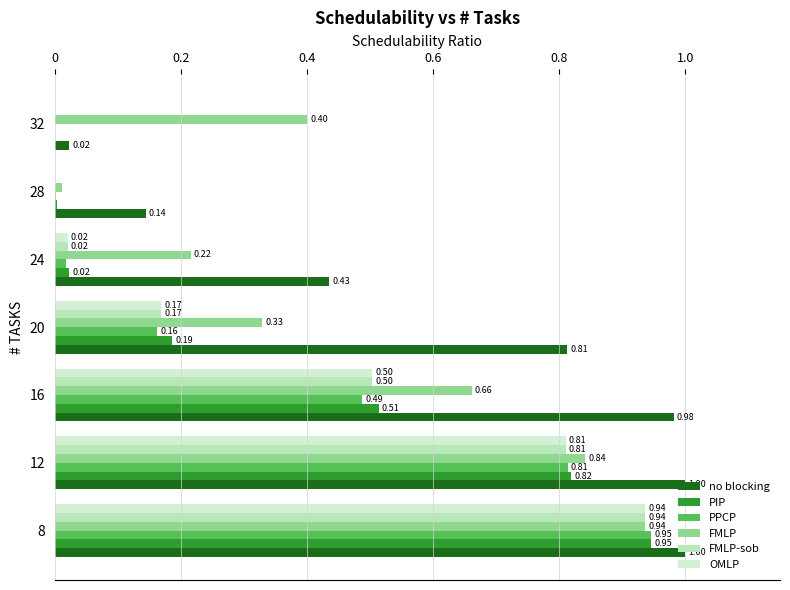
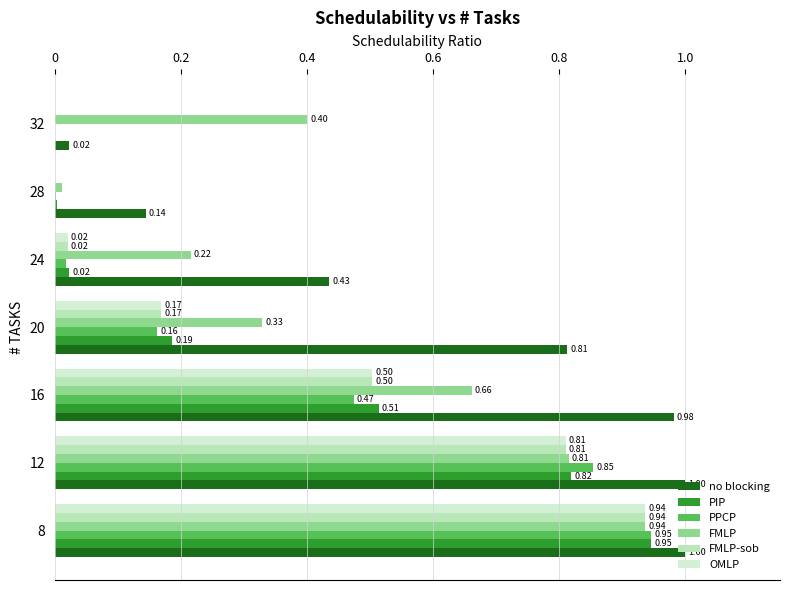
PPCP, 16: 0.49 -> 0.47
FMLP, 12: 0.84 -> 0.81
PPCP, 12: 0.81 -> 0.85
